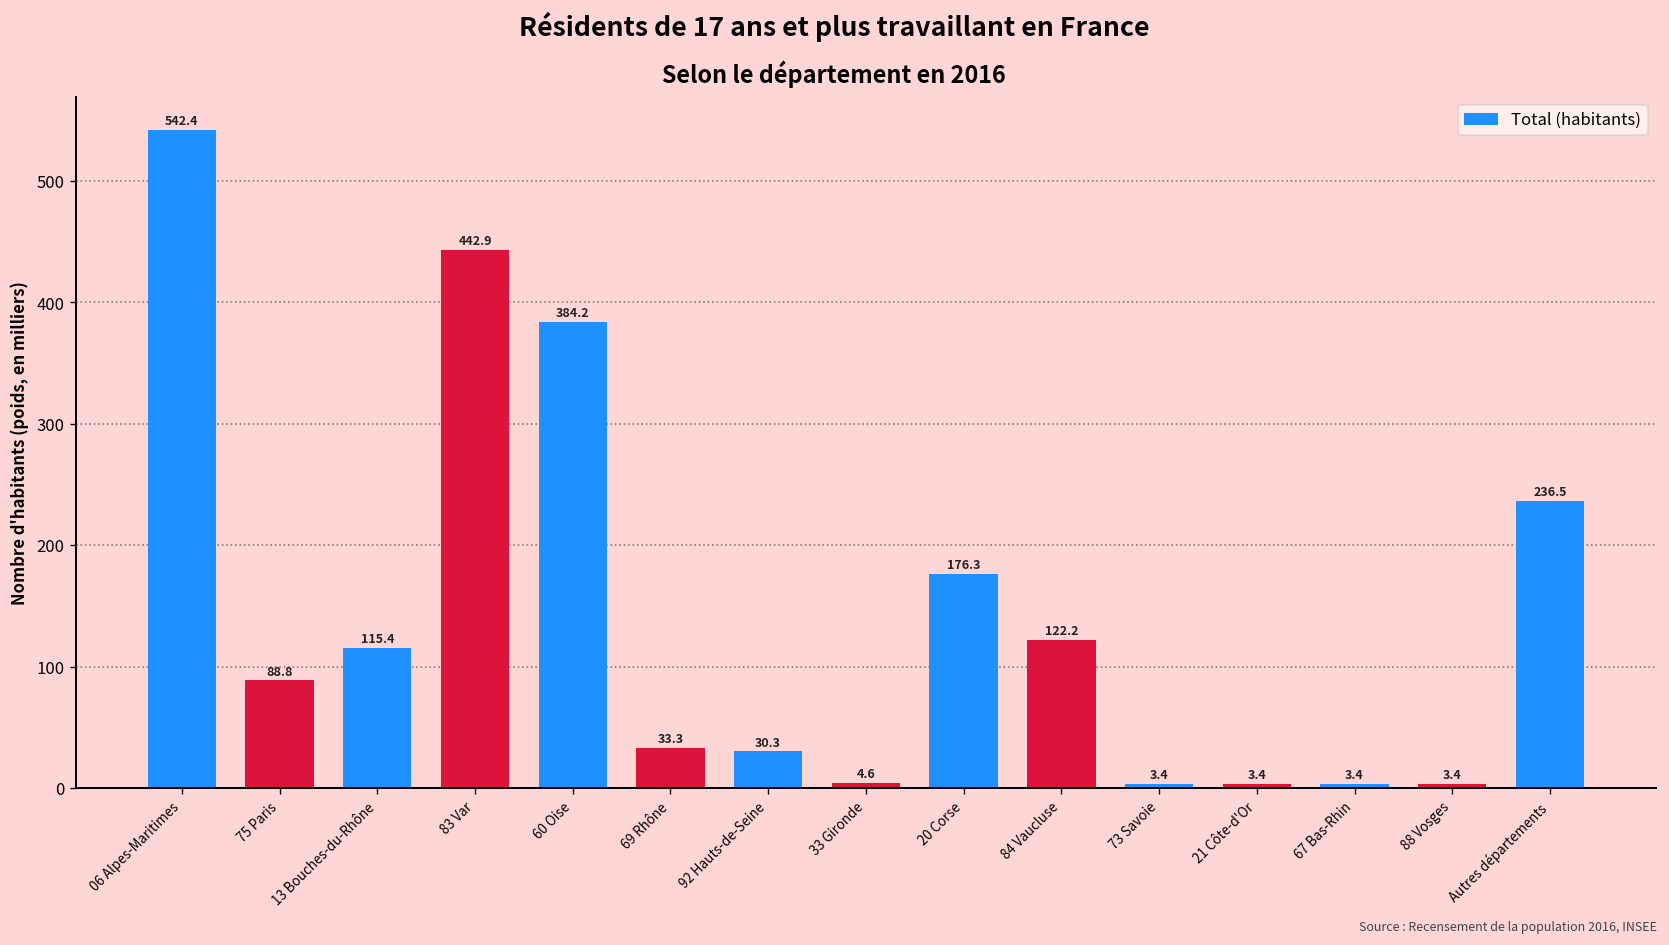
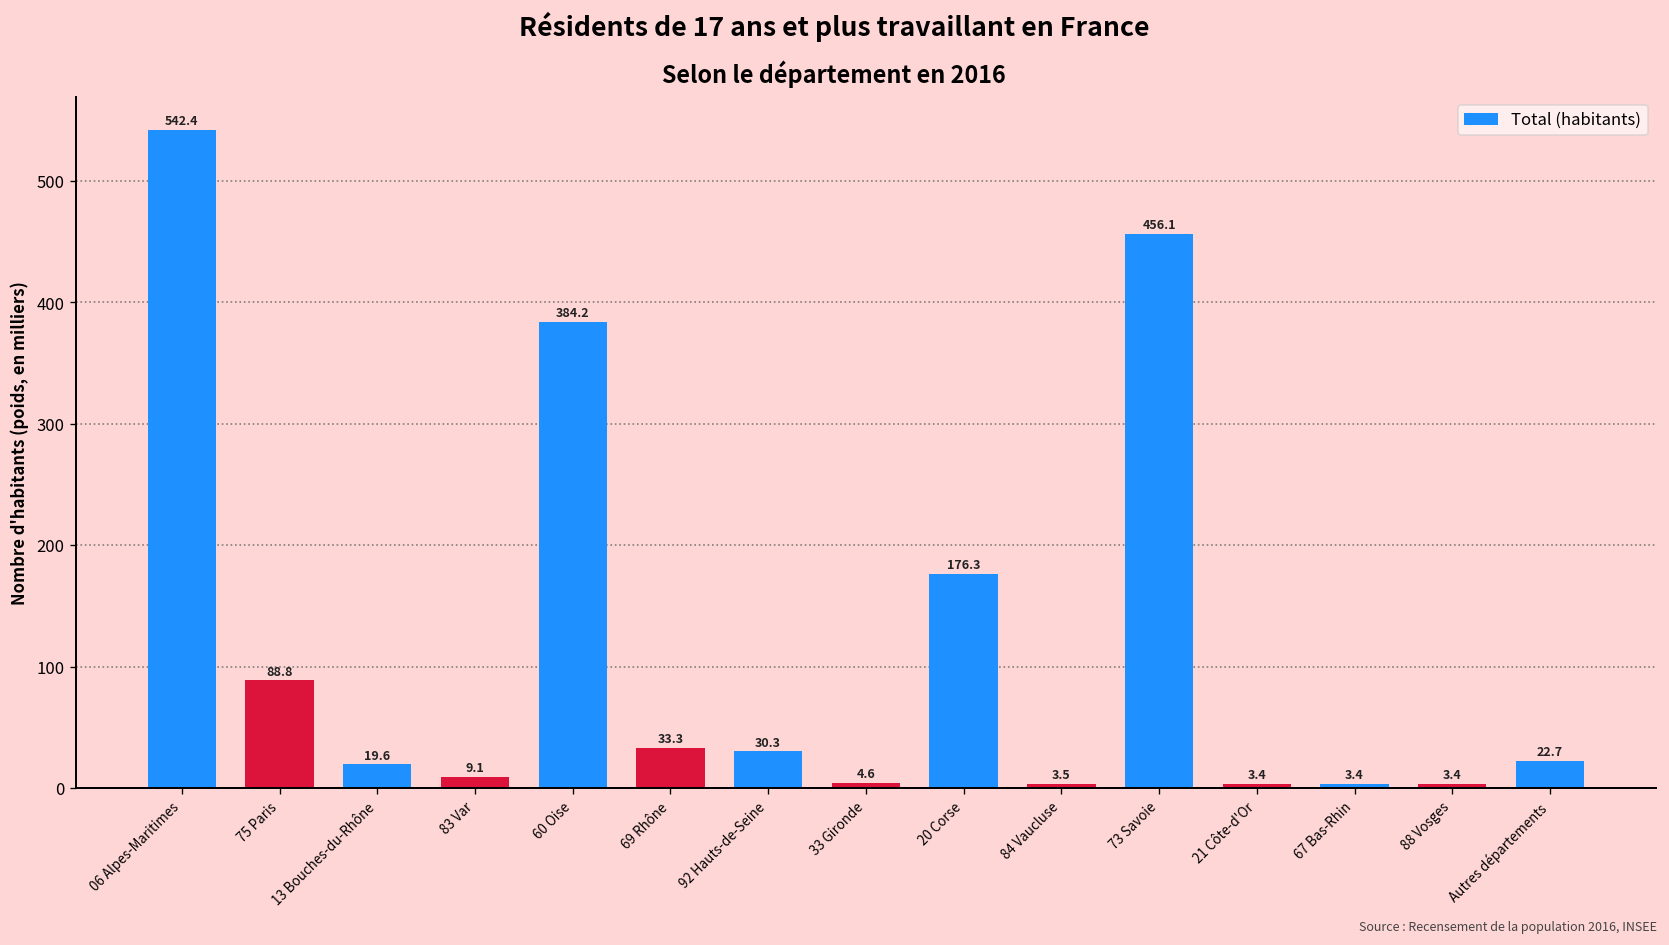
13 Bouches-du-Rhône: 115.4 -> 19.6
83 Var: 442.9 -> 9.1
84 Vaucluse: 122.2 -> 3.5
73 Savoie: 3.4 -> 456.1
Autres départements: 236.5 -> 22.7
